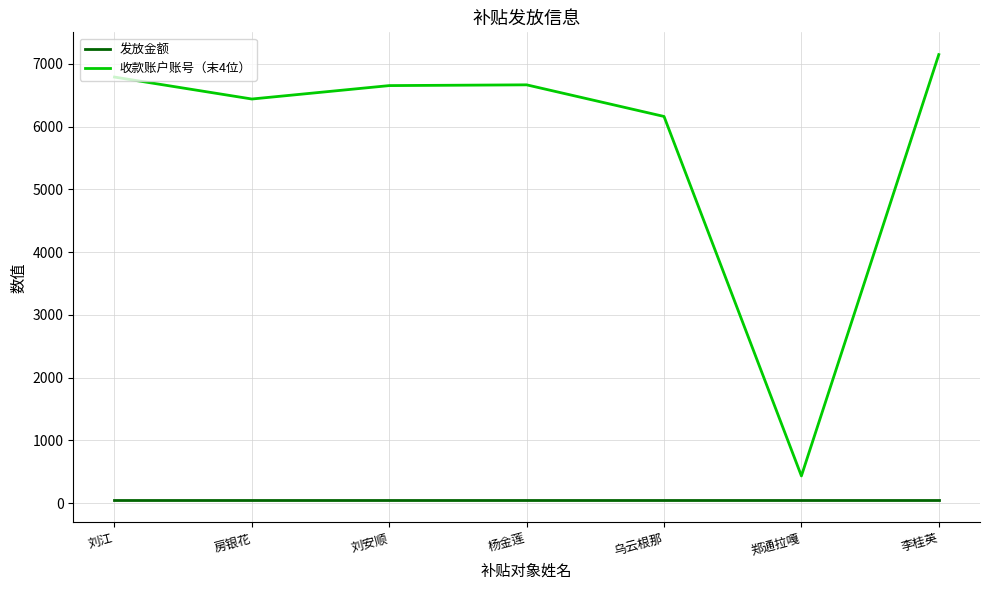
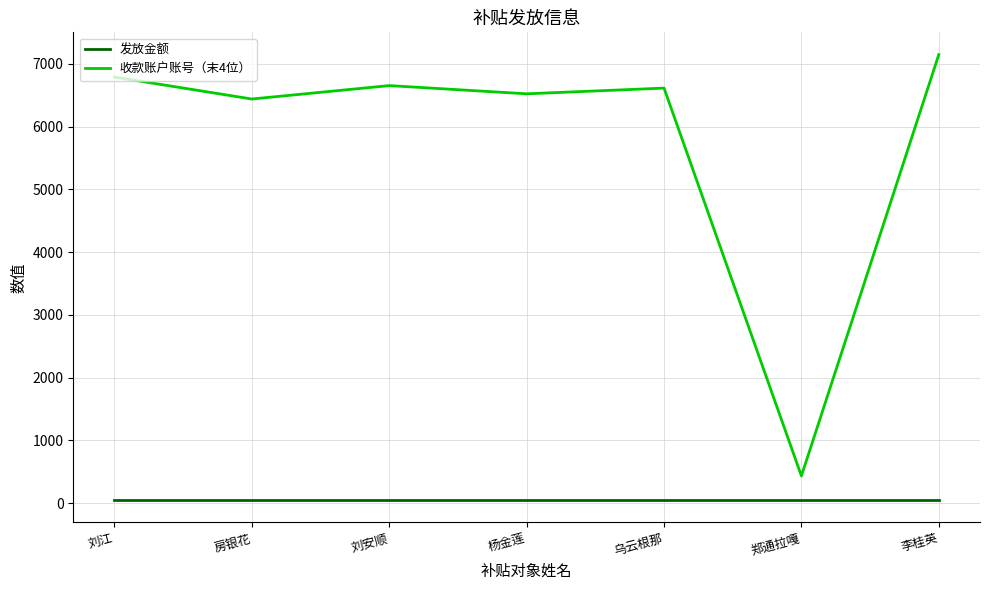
收款账户账号（末4位）, 杨金莲: 6700 -> 6500
收款账户账号（末4位）, 乌云根那: 6200 -> 6600
